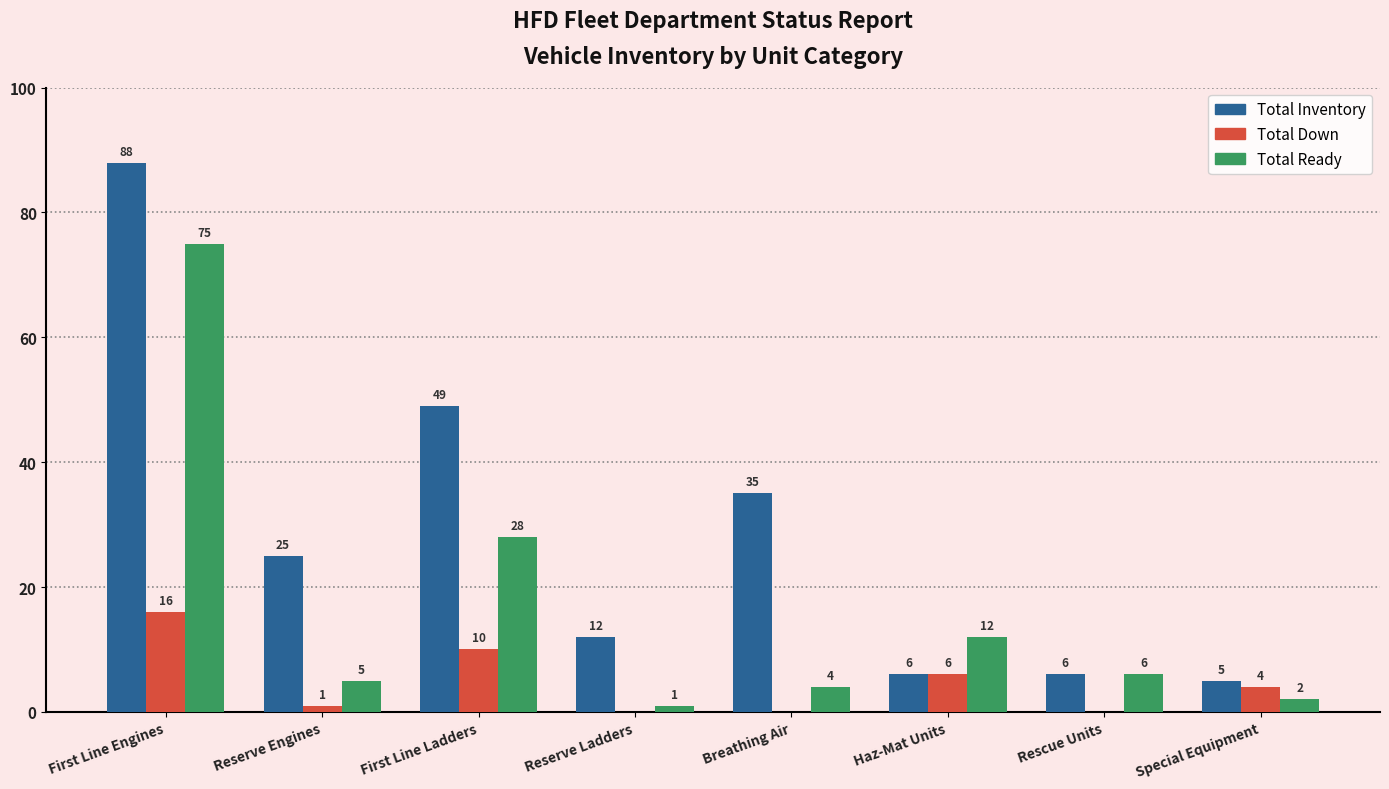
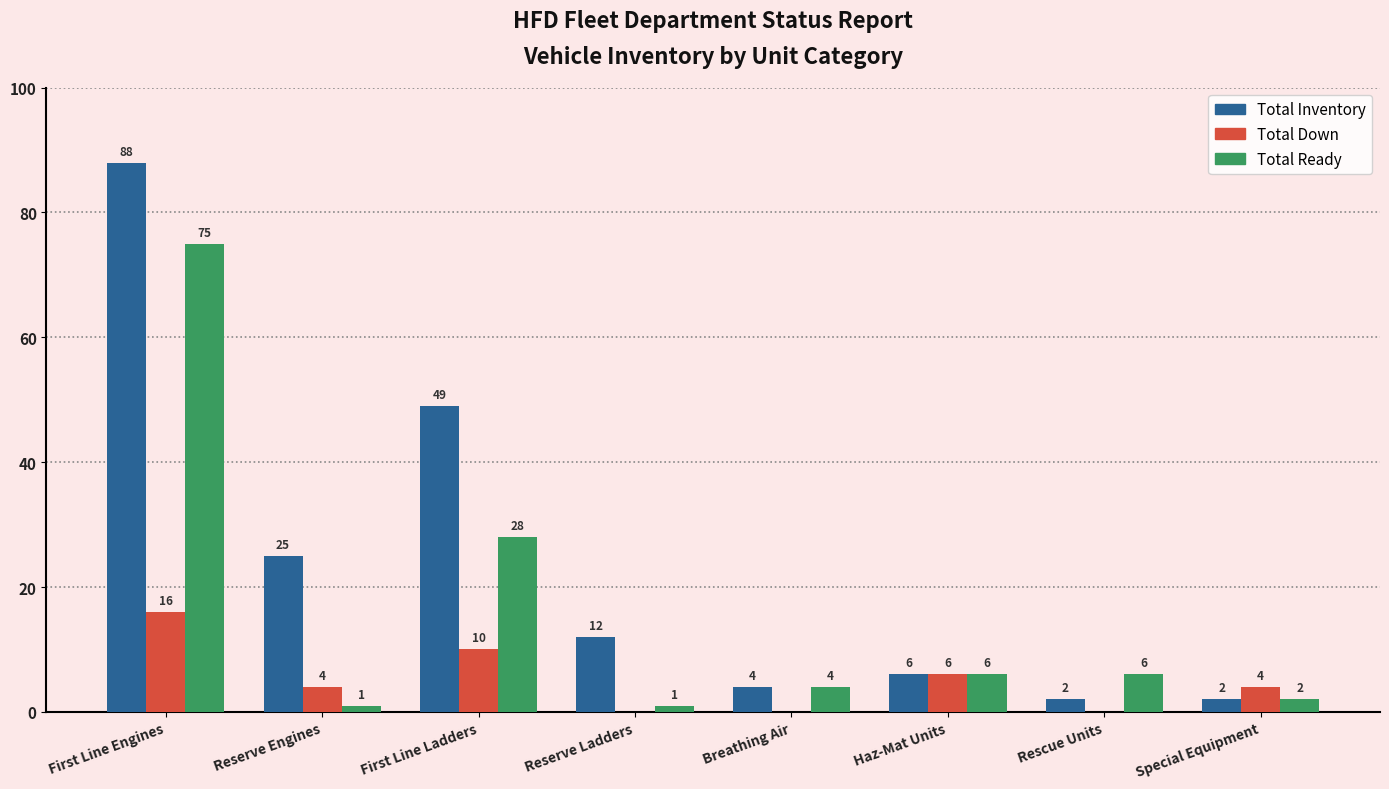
Total Down, Reserve Engines: 1 -> 4
Total Ready, Reserve Engines: 5 -> 1
Total Inventory, Breathing Air: 35 -> 4
Total Ready, Haz-Mat Units: 12 -> 6
Total Inventory, Rescue Units: 6 -> 2
Total Inventory, Special Equipment: 5 -> 2
